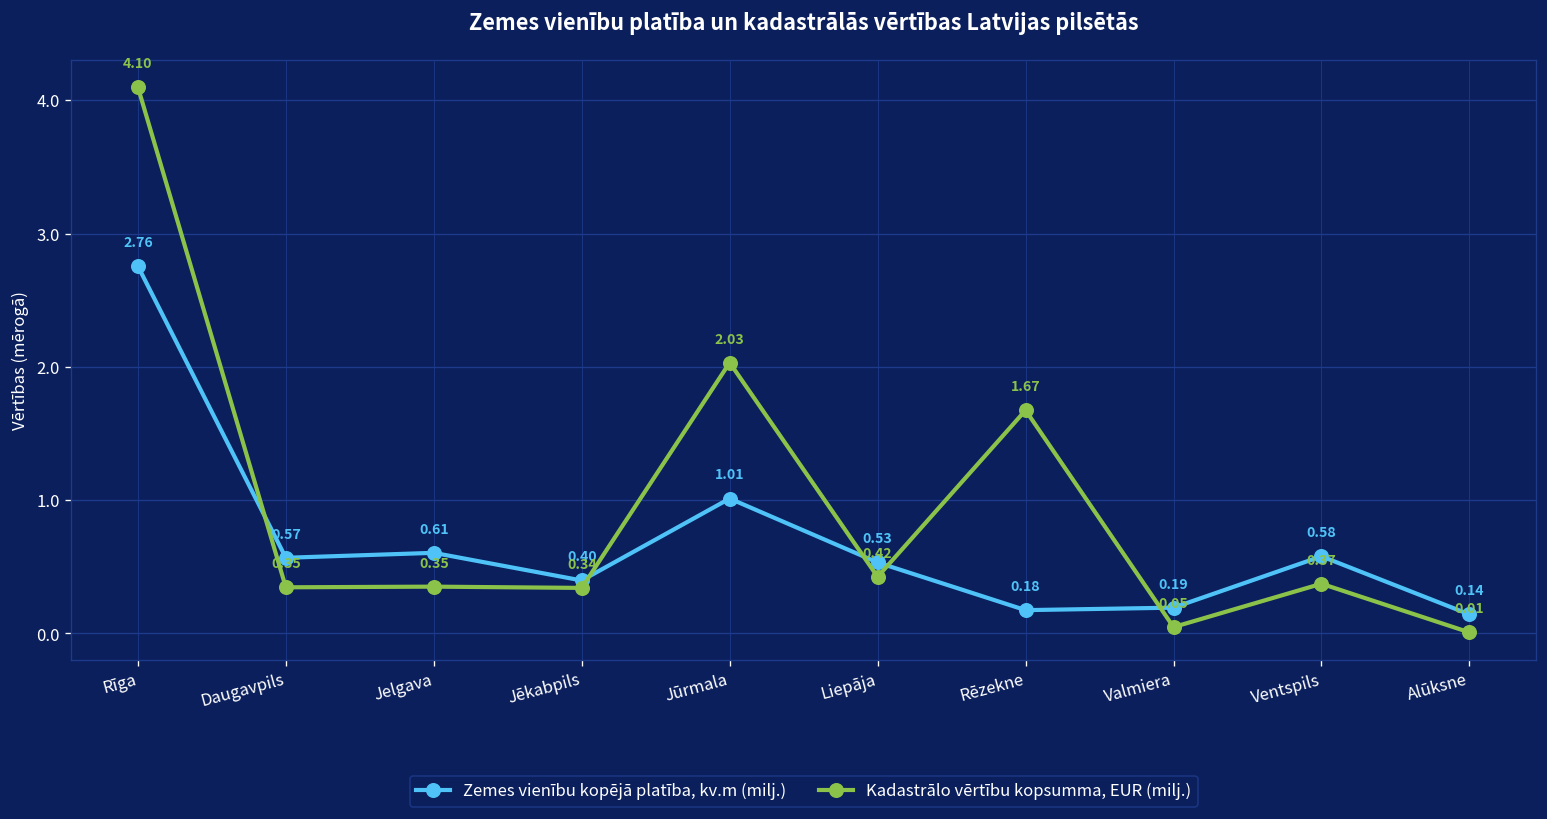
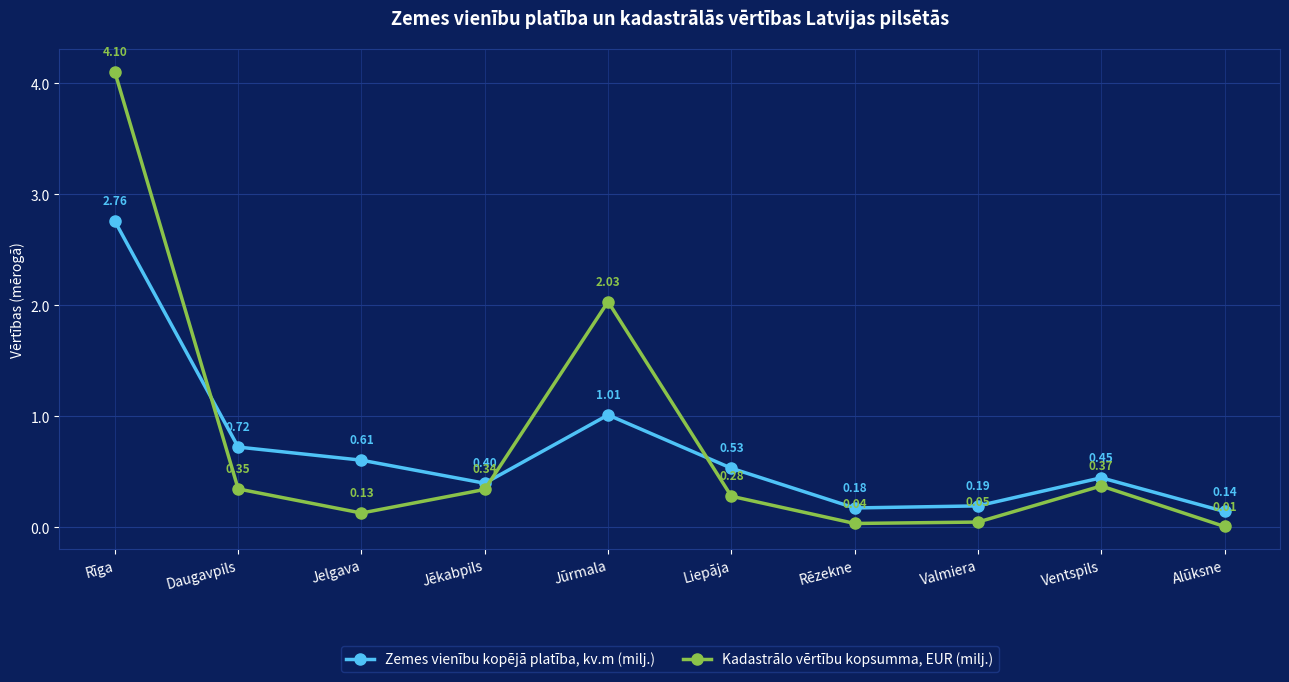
Zemes vienību kopējā platība, kv.m (milj.), Daugavpils: 0.57 -> 0.72
Kadastrālo vērtību kopsumma, EUR (milj.), Jelgava: 0.35 -> 0.13
Kadastrālo vērtību kopsumma, EUR (milj.), Liepāja: 0.42 -> 0.28
Kadastrālo vērtību kopsumma, EUR (milj.), Rēzekne: 1.67 -> 0.04
Zemes vienību kopējā platība, kv.m (milj.), Ventspils: 0.58 -> 0.45
